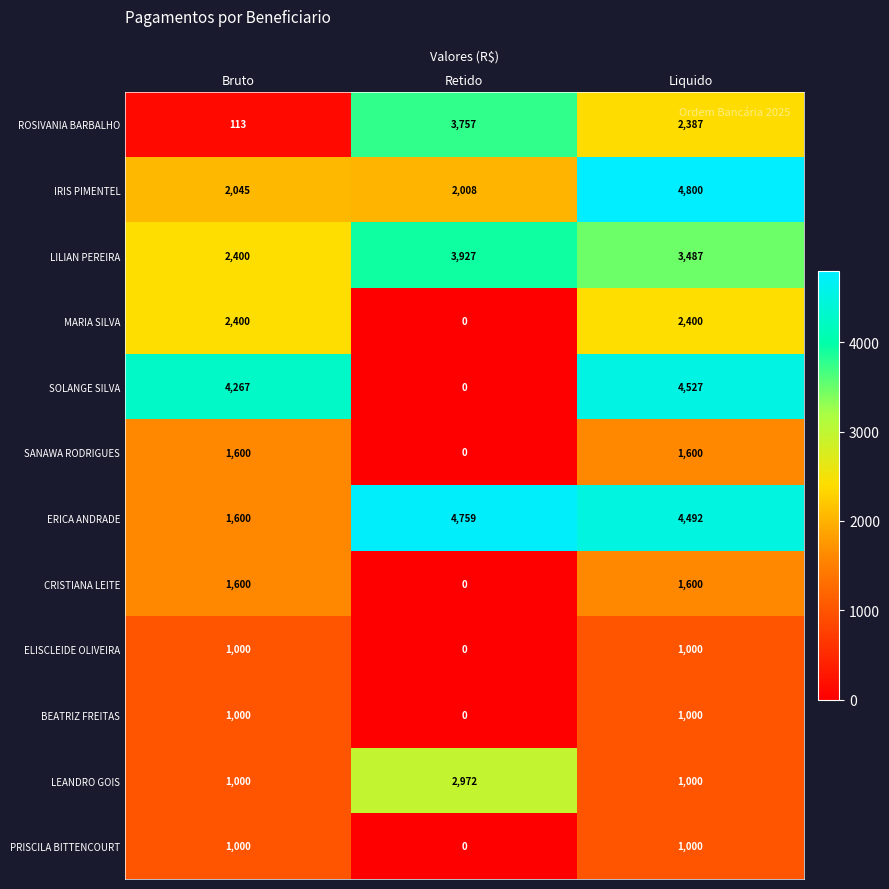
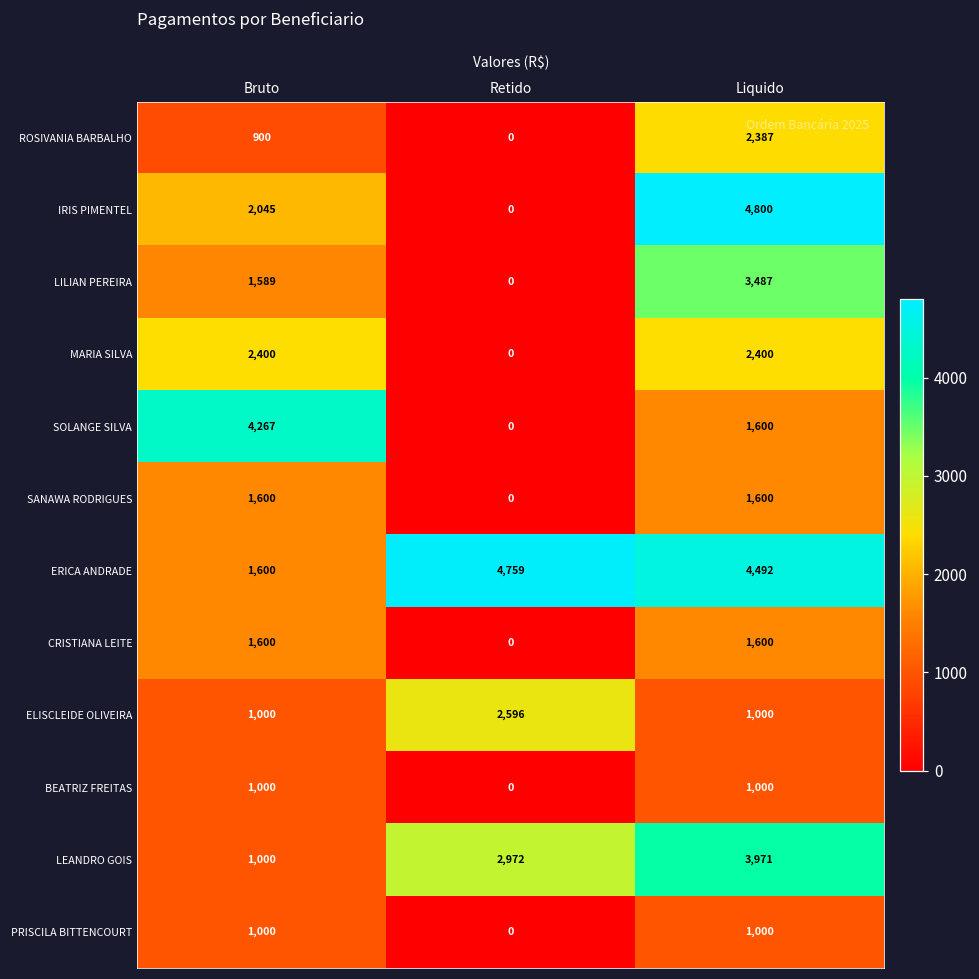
ROSIVANIA BARBALHO, Bruto: 113 -> 900
ROSIVANIA BARBALHO, Retido: 3,757 -> 0
IRIS PIMENTEL, Retido: 2,008 -> 0
LILIAN PEREIRA, Bruto: 2,400 -> 1,589
LILIAN PEREIRA, Retido: 3,927 -> 0
SOLANGE SILVA, Liquido: 4,527 -> 1,600
ELISCLEIDE OLIVEIRA, Retido: 0 -> 2,596
LEANDRO GOIS, Liquido: 1,000 -> 3,971
